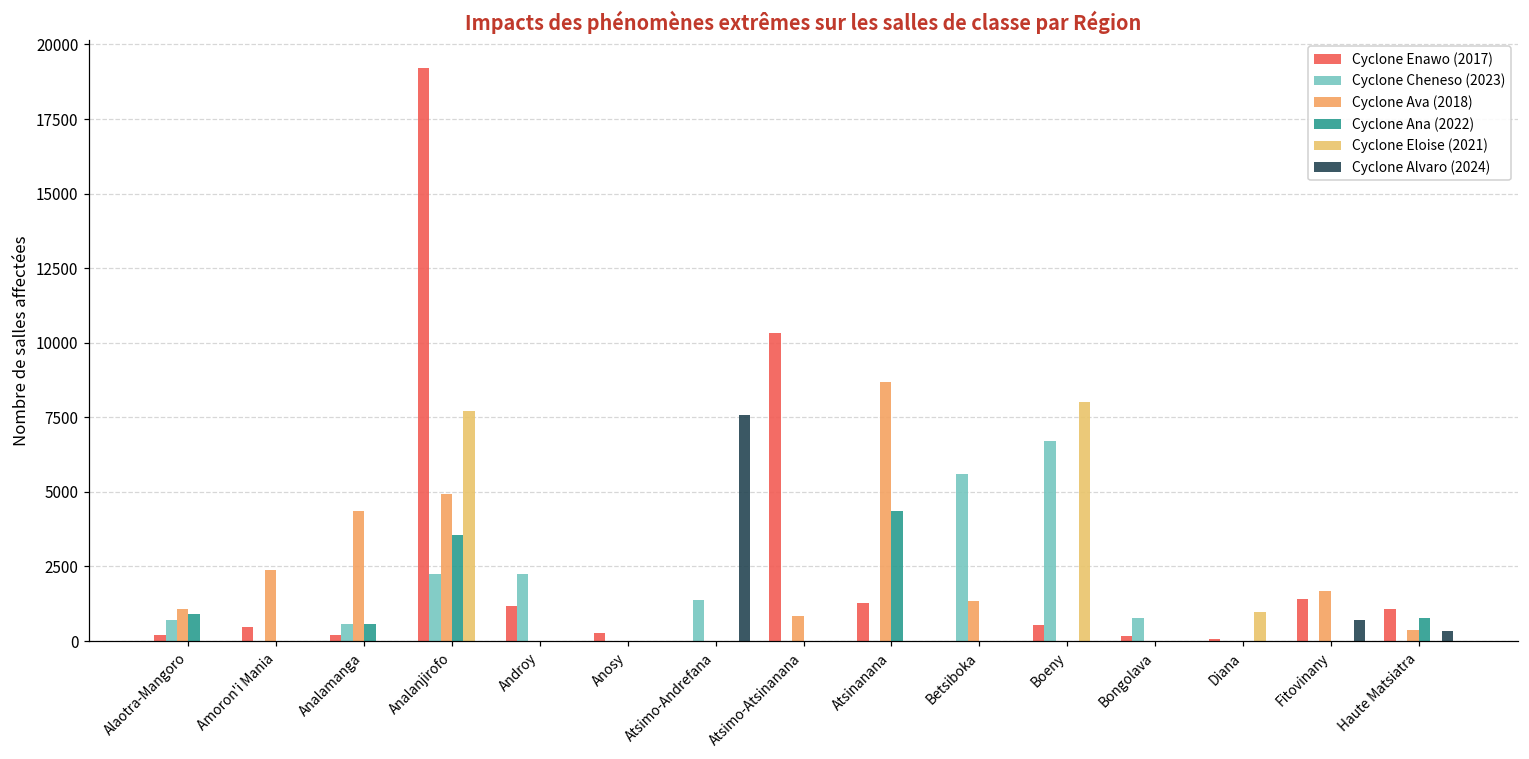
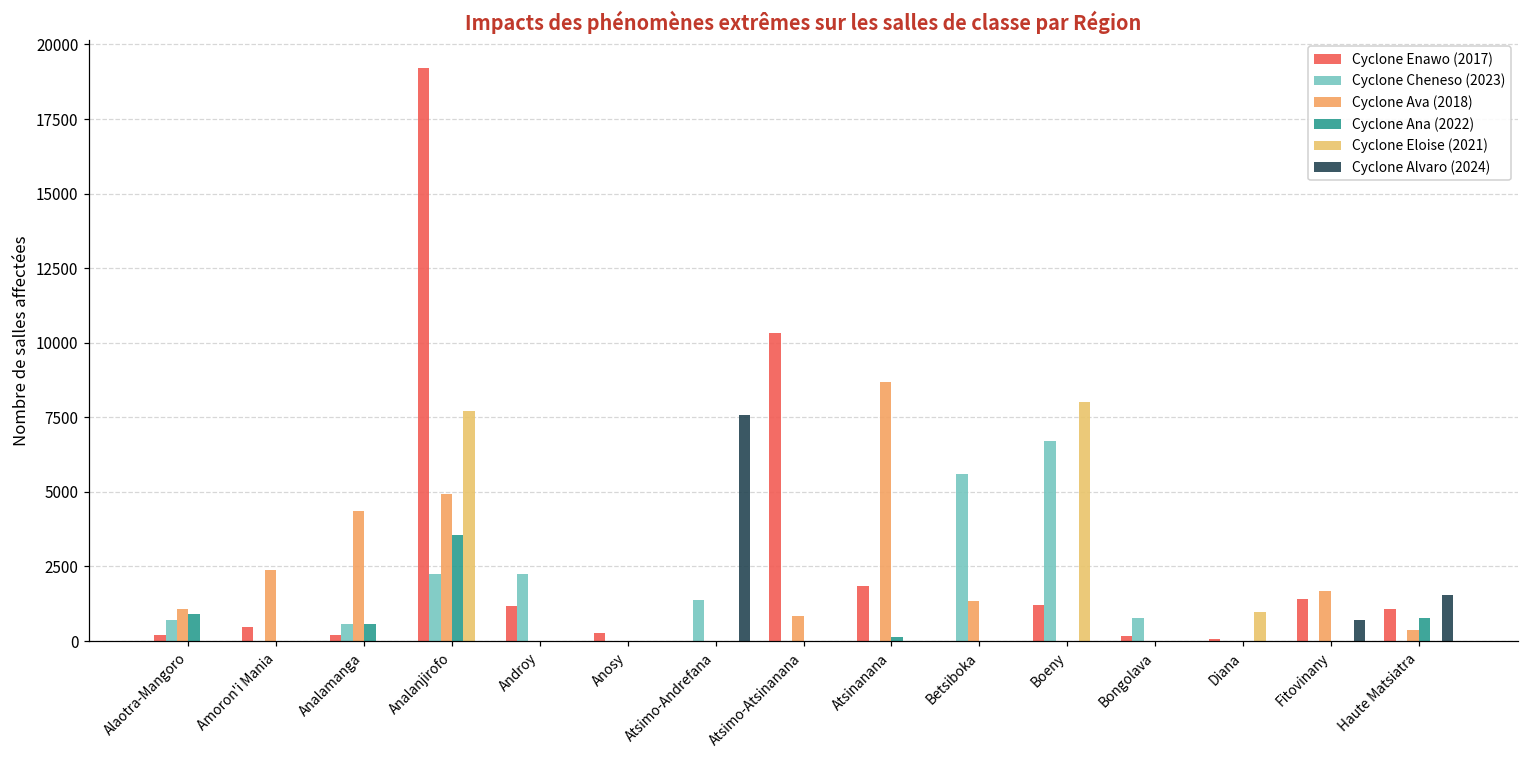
Cyclone Enawo (2017), Atsinanana: 1300 -> 1900
Cyclone Ana (2022), Atsinanana: 4300 -> 100
Cyclone Enawo (2017), Boeny: 500 -> 1200
Cyclone Alvaro (2024), Haute Matsiatra: 400 -> 1500
